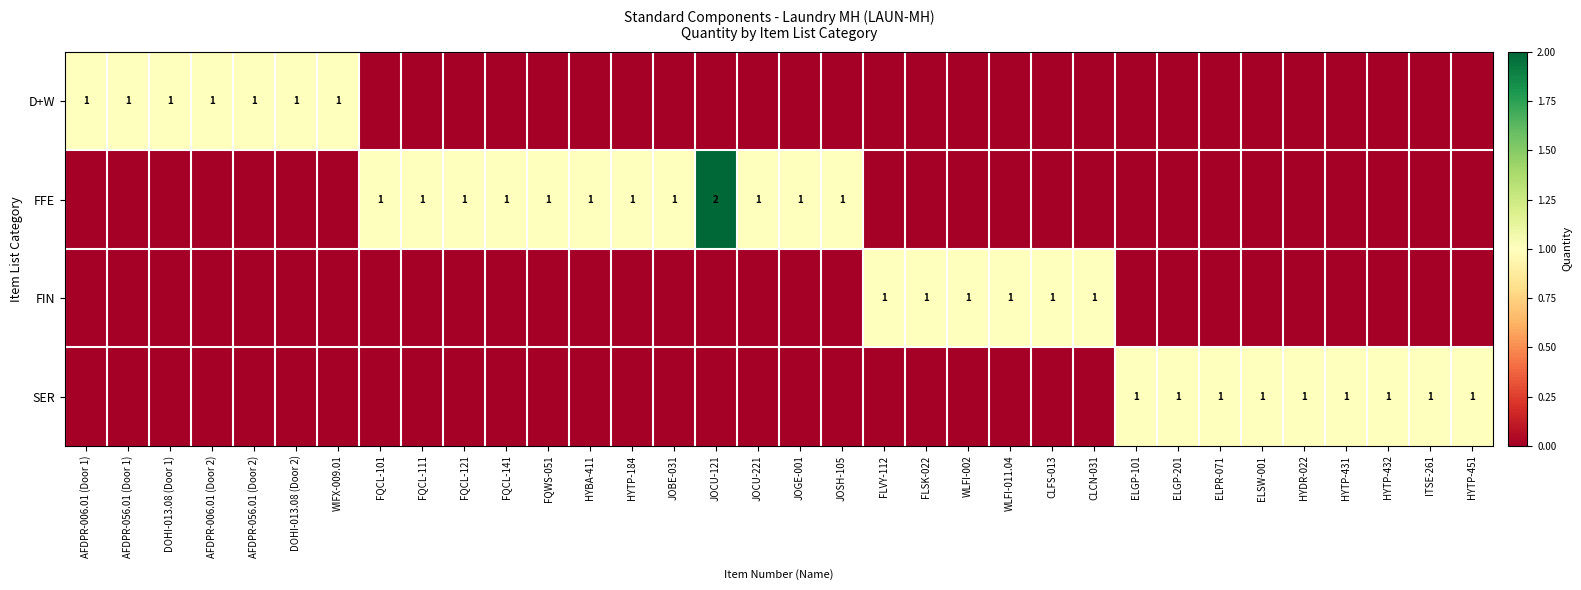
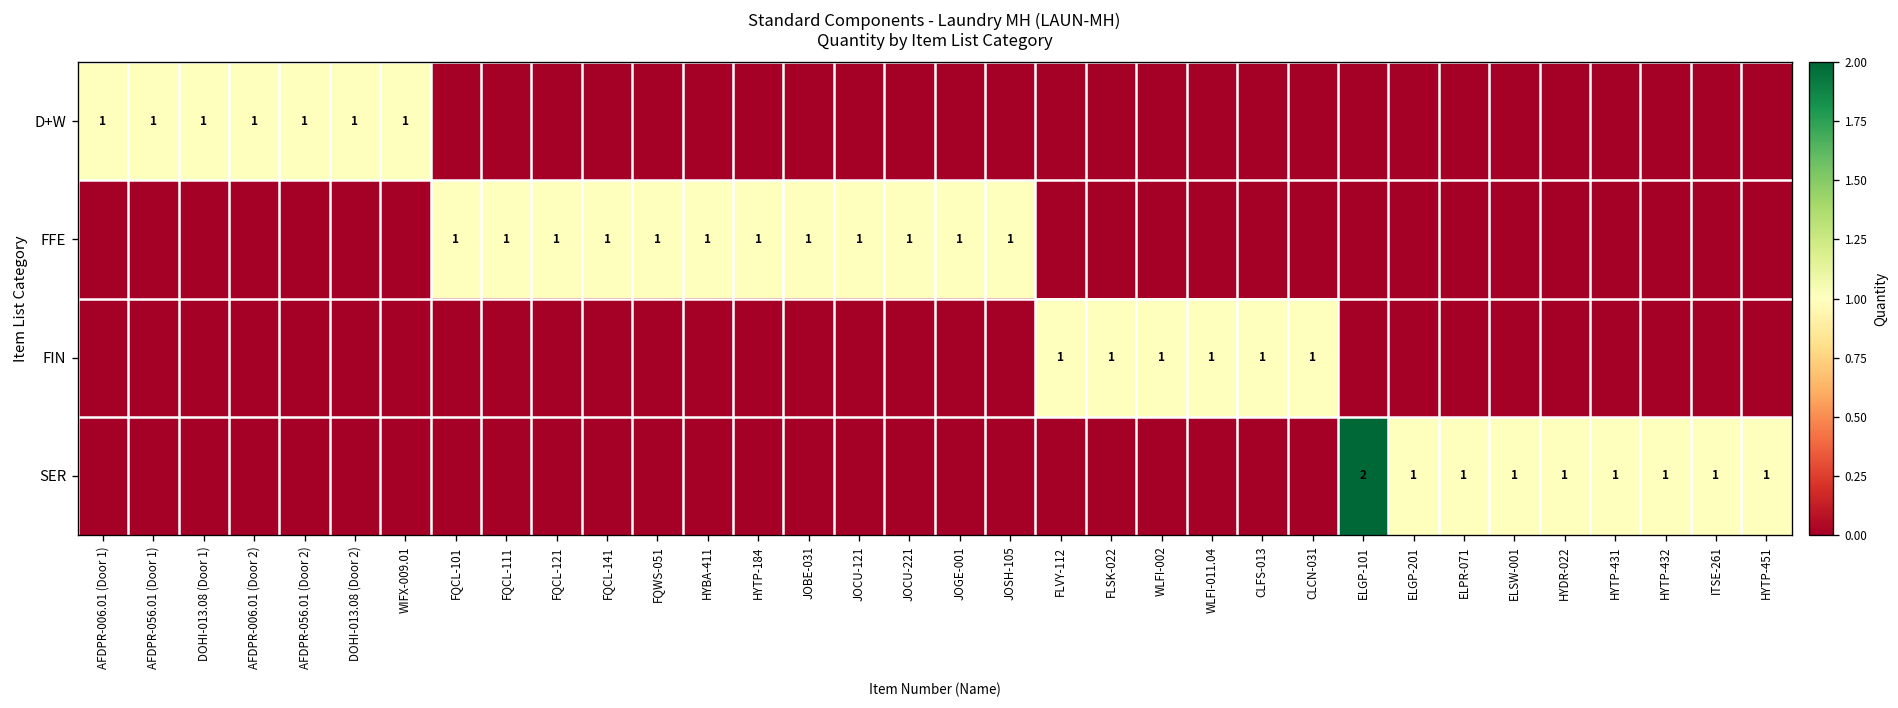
FFE, JOCU-121: 2 -> 1
SER, ELGP-101: 1 -> 2
